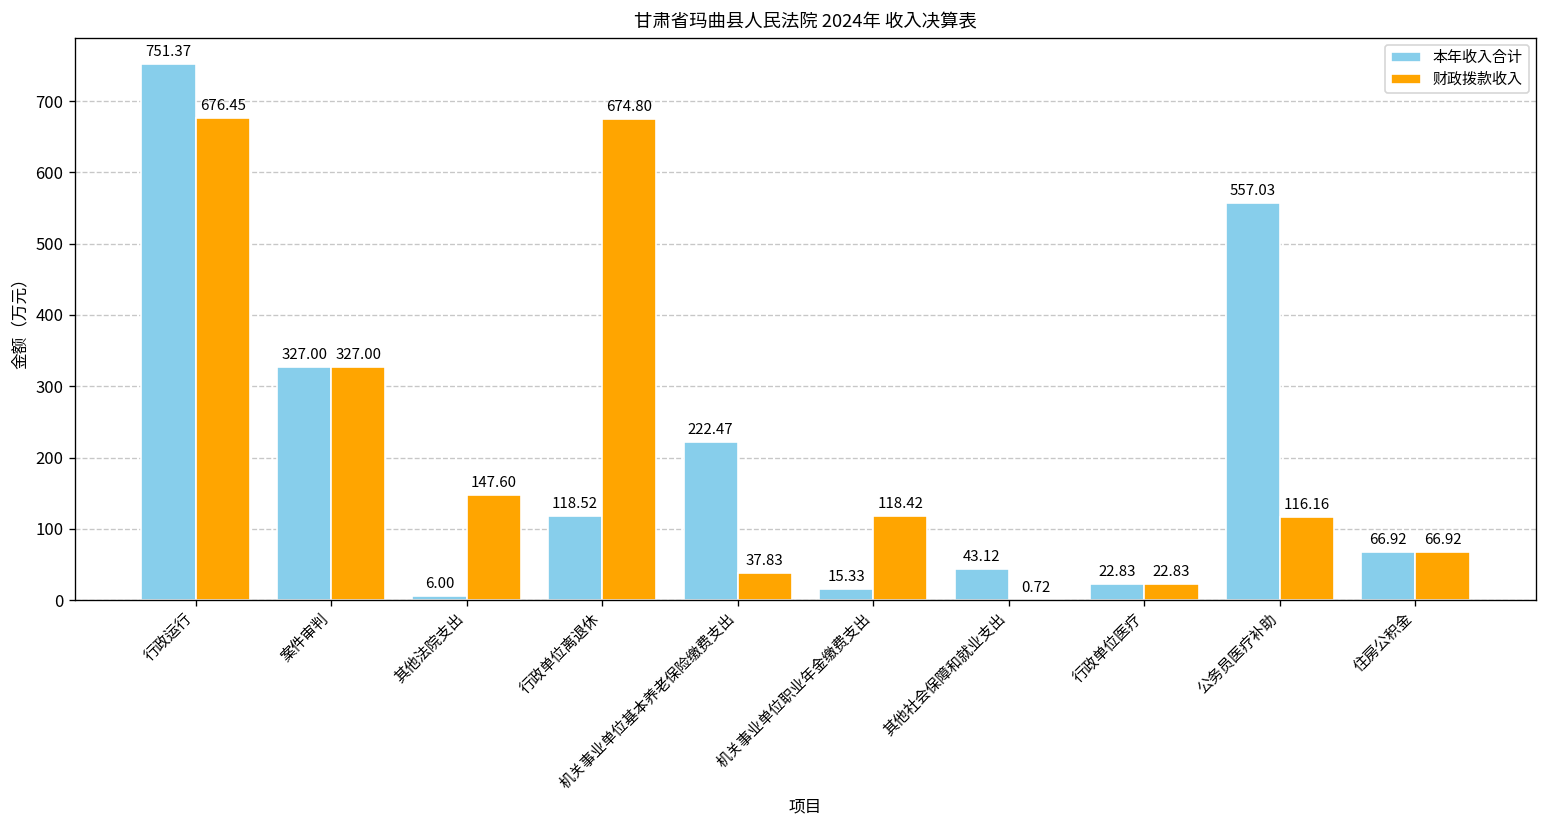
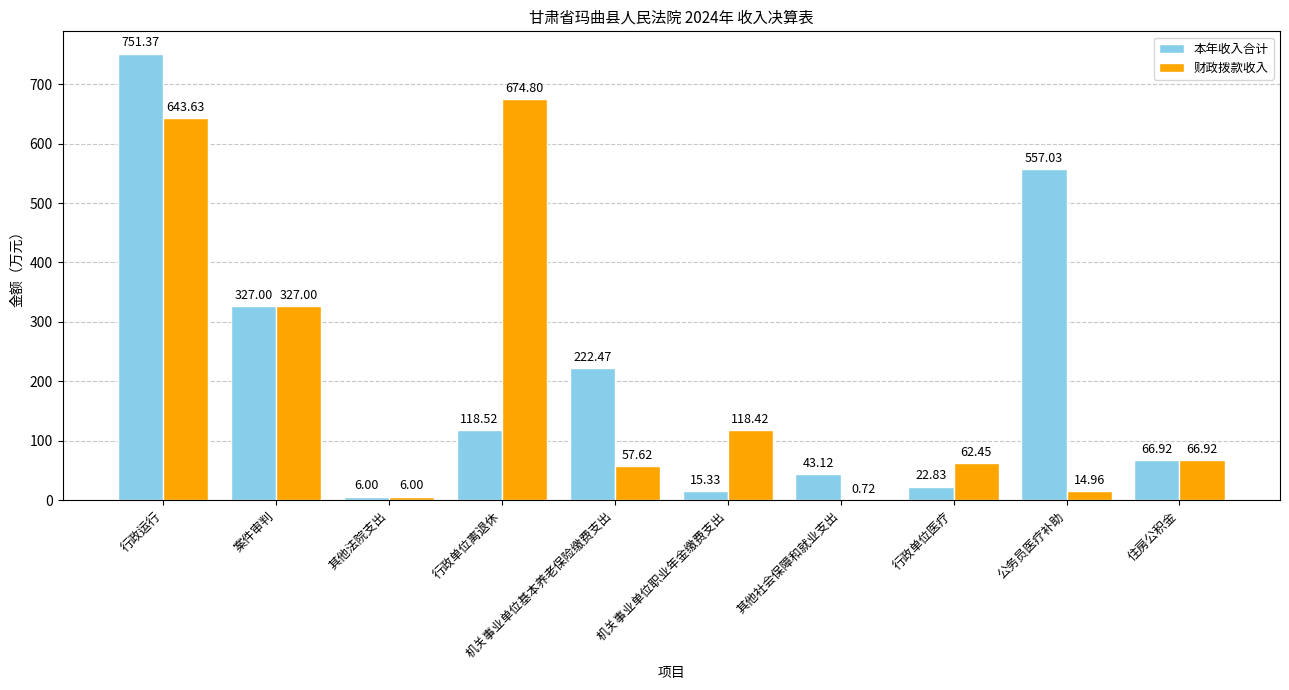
财政拨款收入, 行政运行: 676.45 -> 643.63
财政拨款收入, 其他法院支出: 147.60 -> 6.00
财政拨款收入, 机关事业单位基本养老保险缴费支出: 37.83 -> 57.62
财政拨款收入, 行政单位医疗: 22.83 -> 62.45
财政拨款收入, 公务员医疗补助: 116.16 -> 14.96
